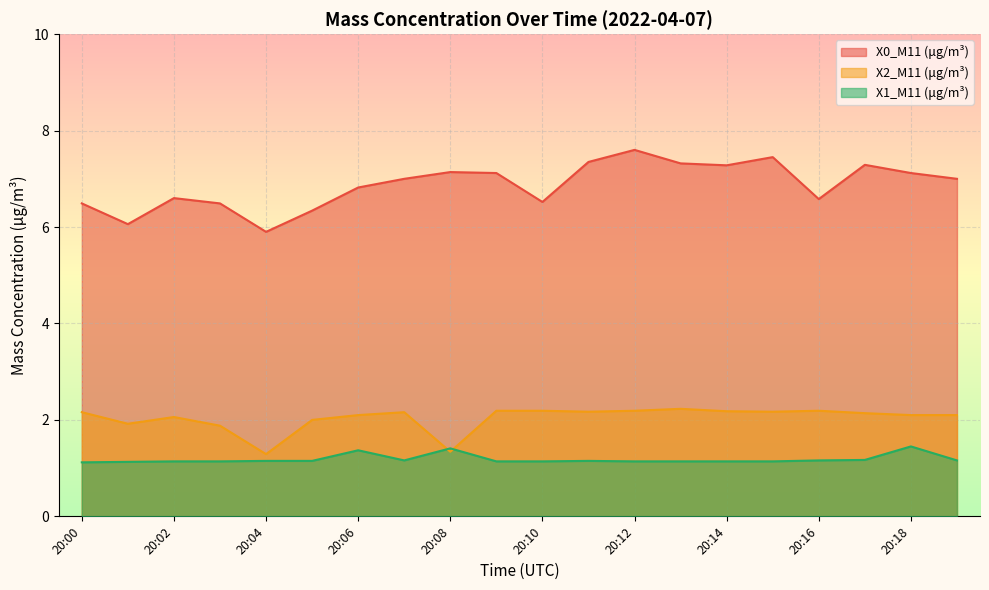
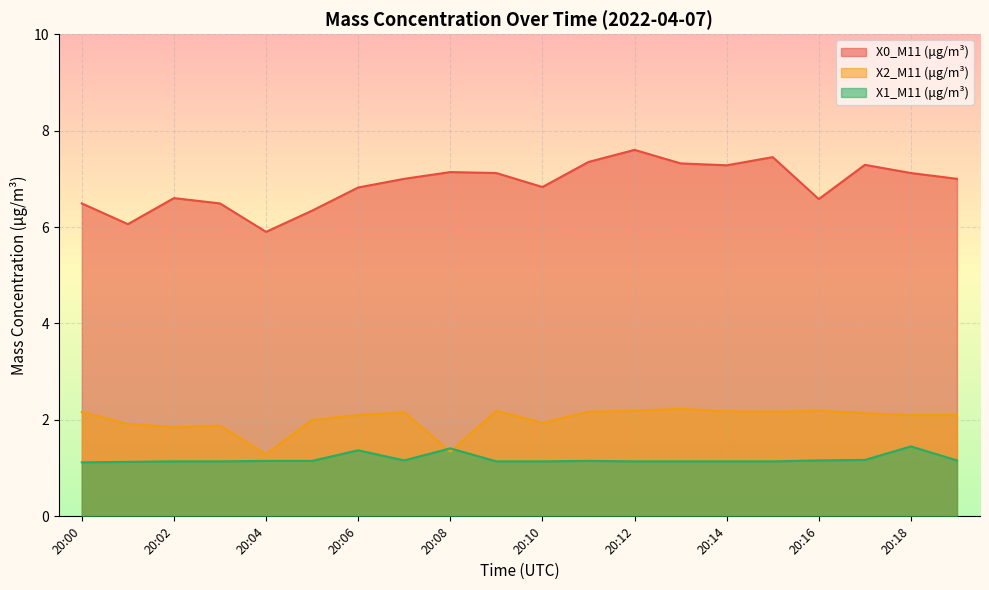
X2_M11 (μg/m³), 20:02: 2.1 -> 1.9
X0_M11 (μg/m³), 20:10: 6.5 -> 6.8
X2_M11 (μg/m³), 20:10: 2.2 -> 1.9
